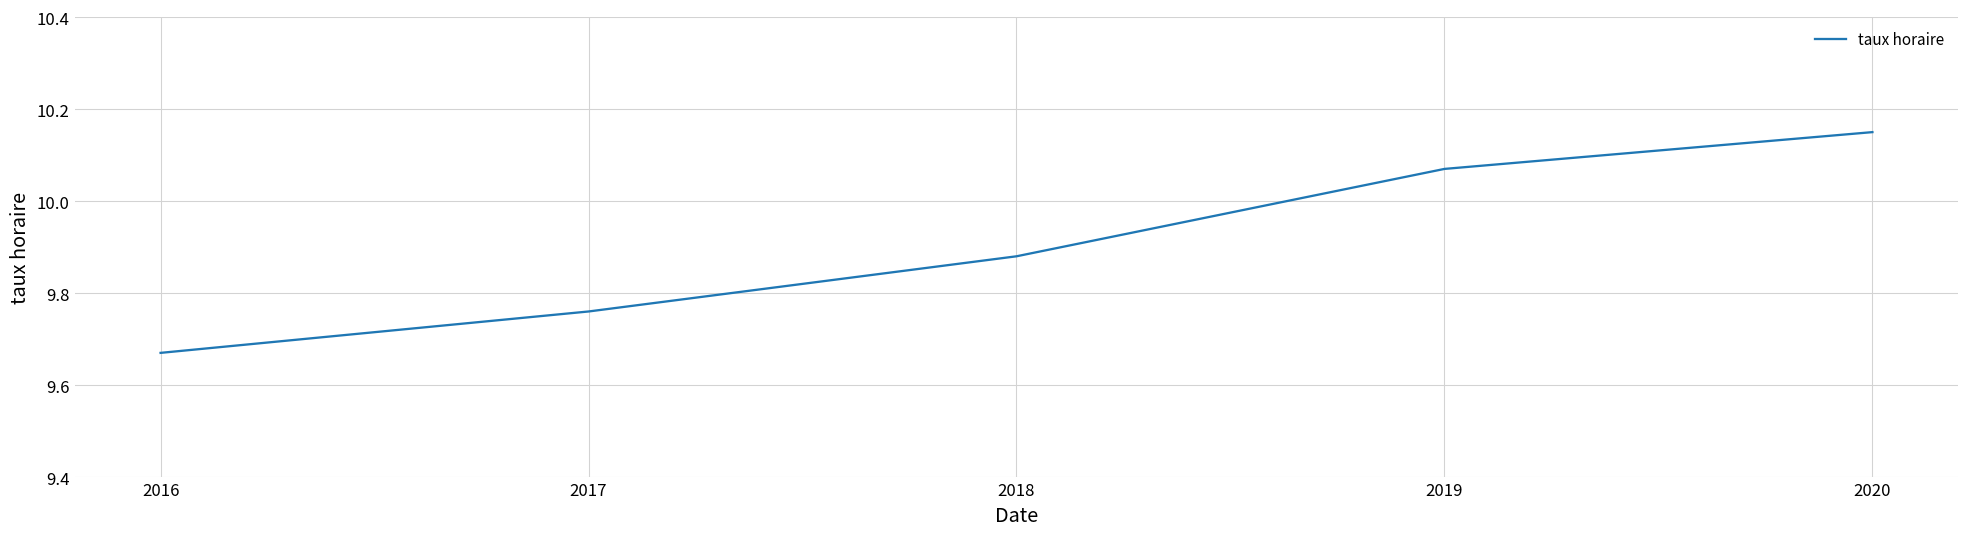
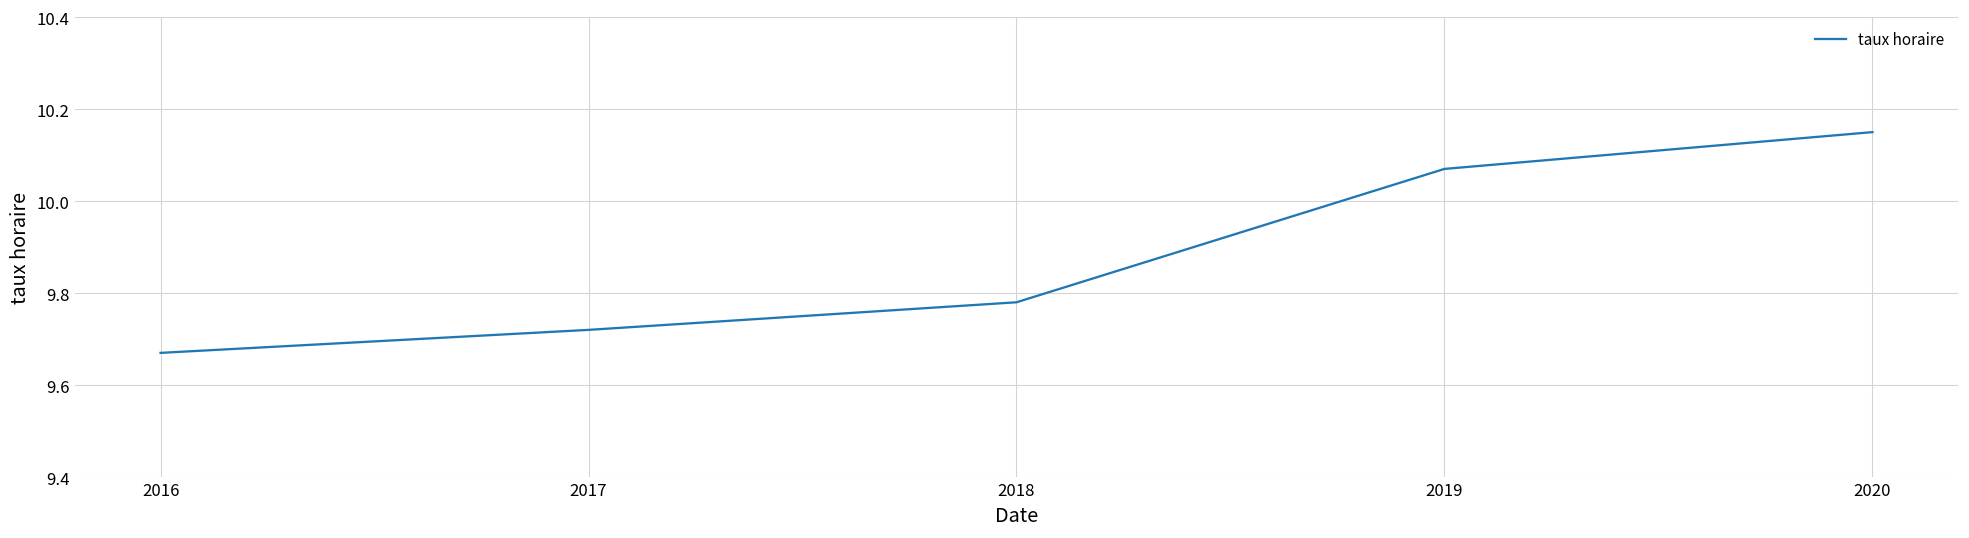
2017: 9.76 -> 9.72
2018: 9.88 -> 9.78
